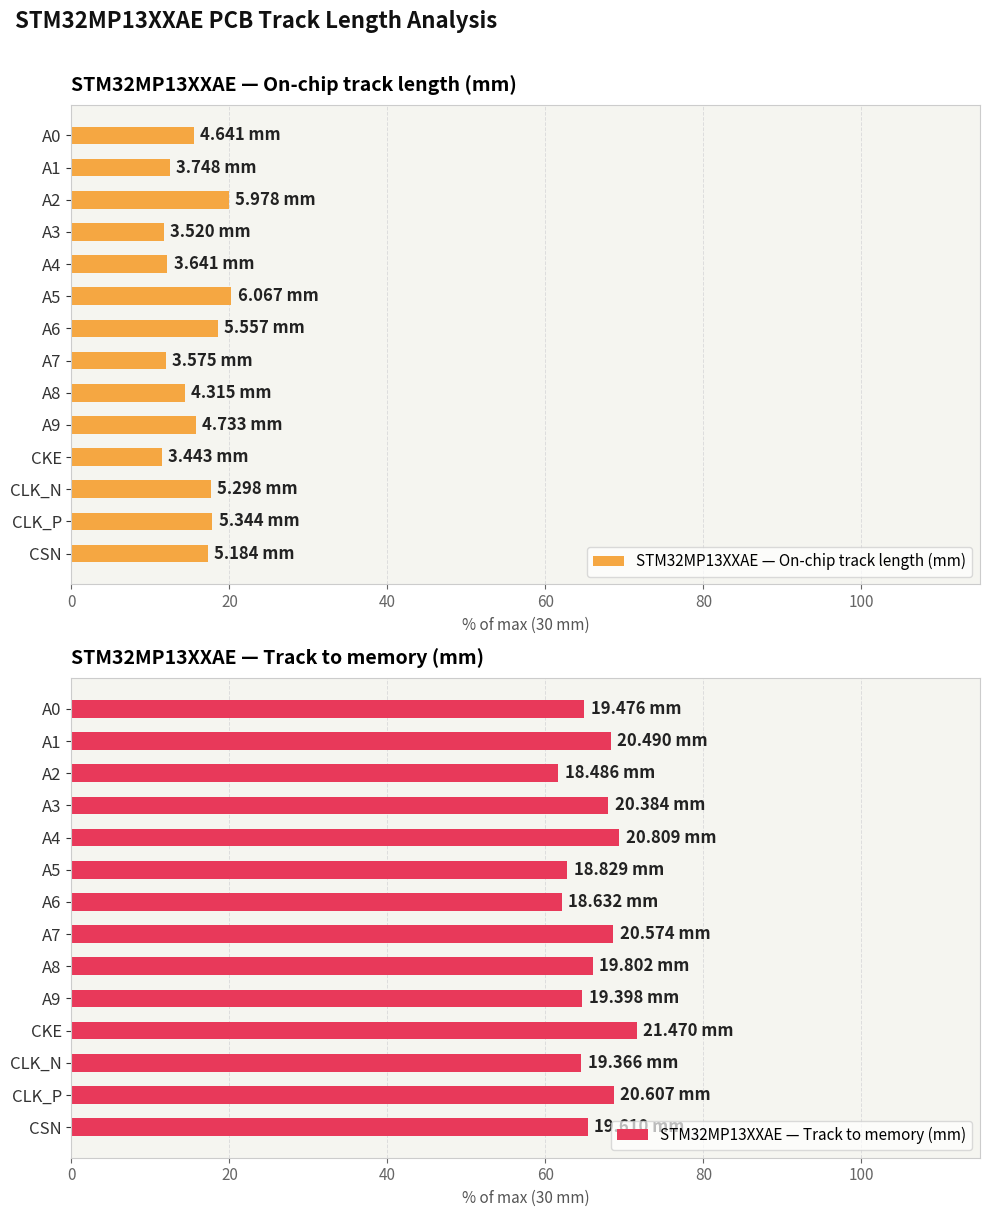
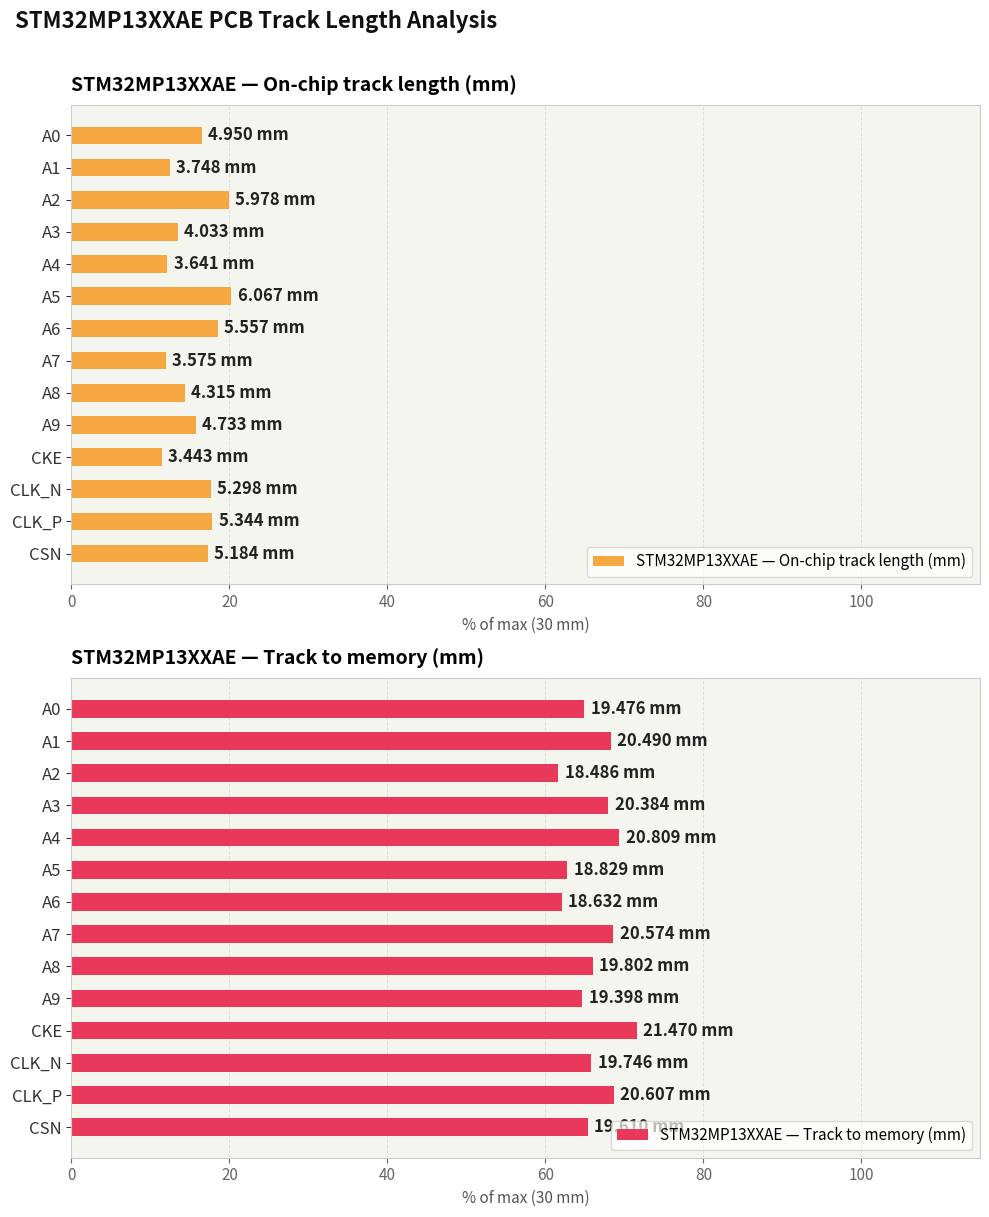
STM32MP13XXAE — On-chip track length (mm), A0: 4.641 -> 4.950
STM32MP13XXAE — On-chip track length (mm), A3: 3.520 -> 4.033
STM32MP13XXAE — Track to memory (mm), CLK_N: 19.366 -> 19.746
